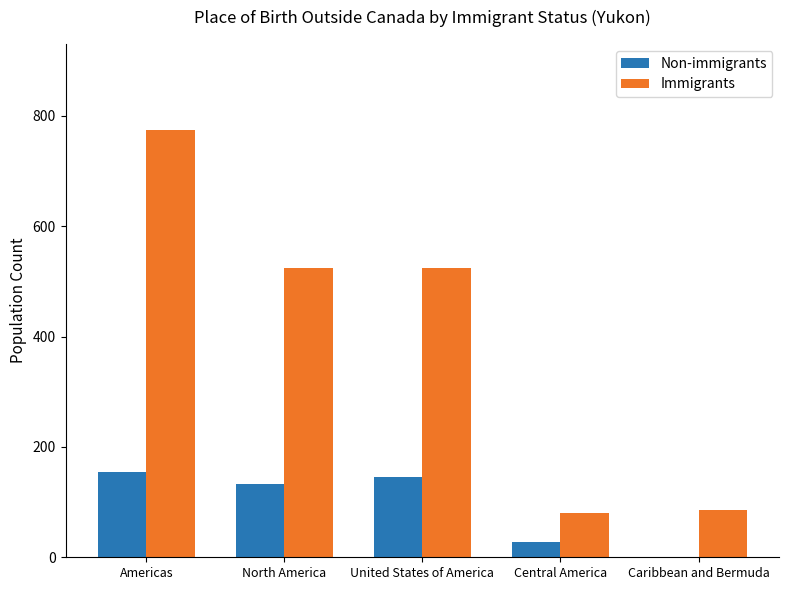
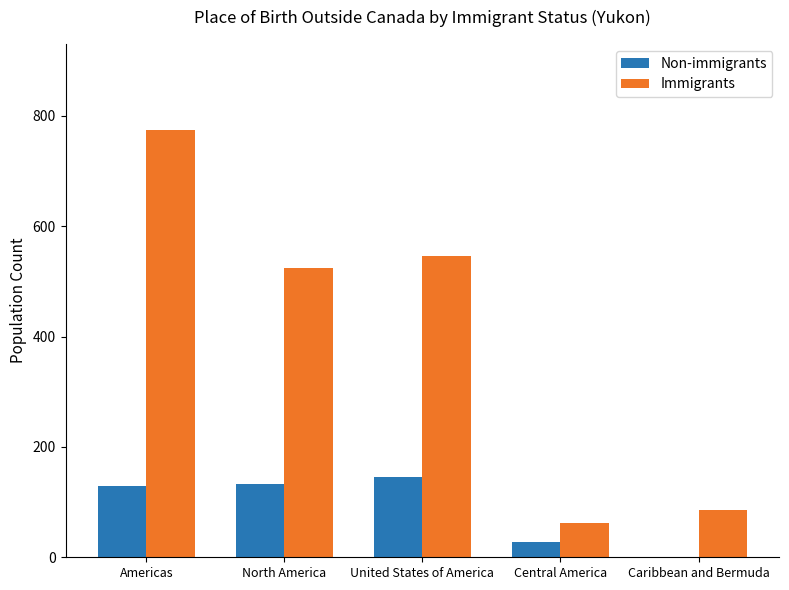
Non-immigrants, Americas: 150 -> 130
Immigrants, United States of America: 530 -> 550
Immigrants, Central America: 80 -> 60
